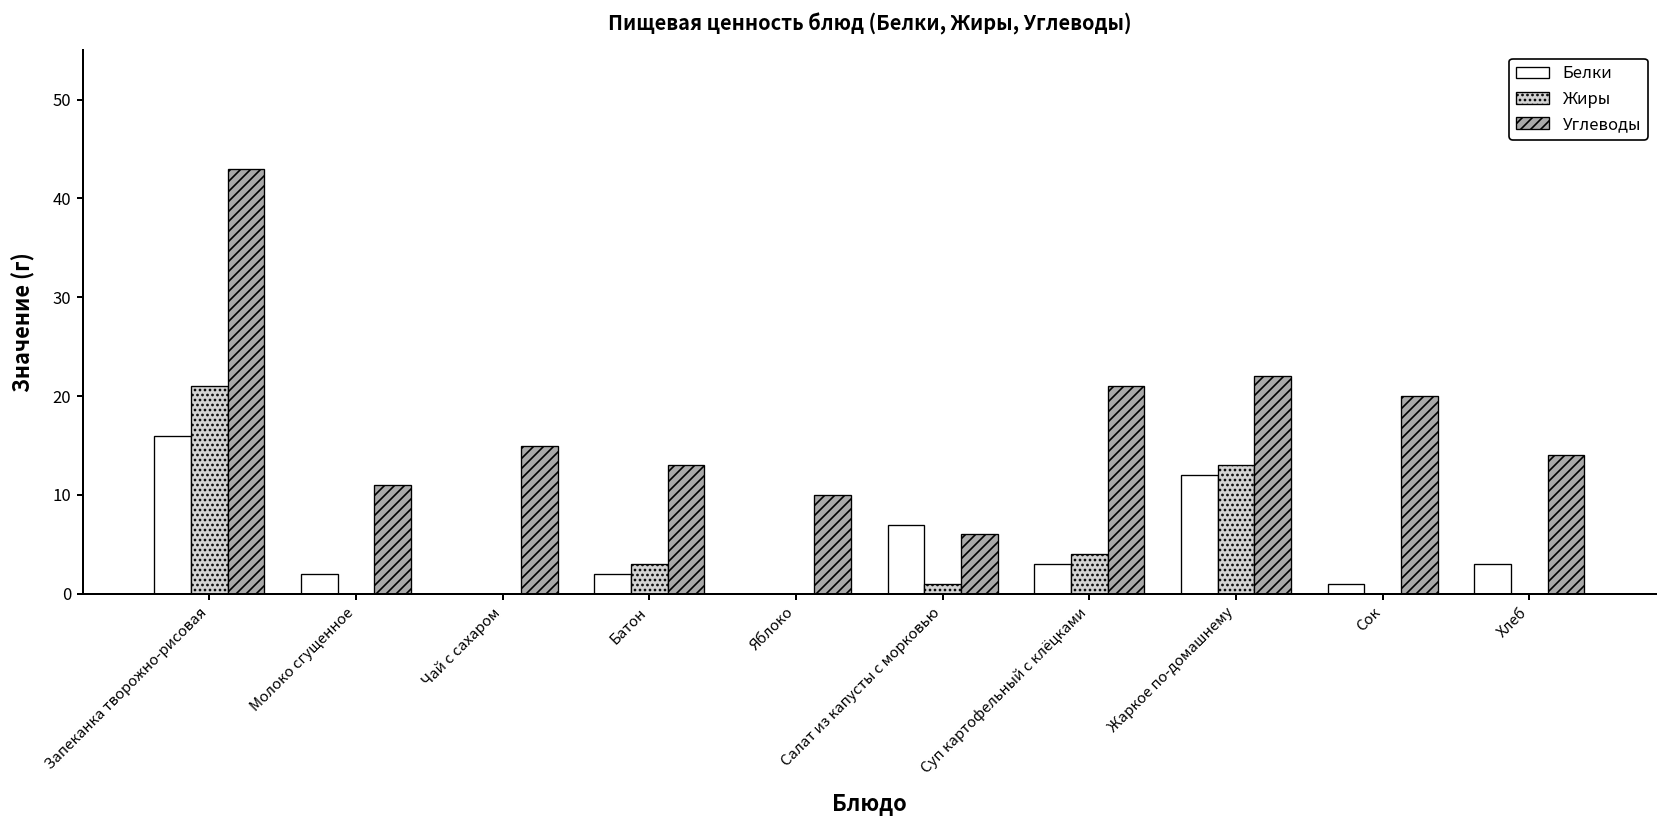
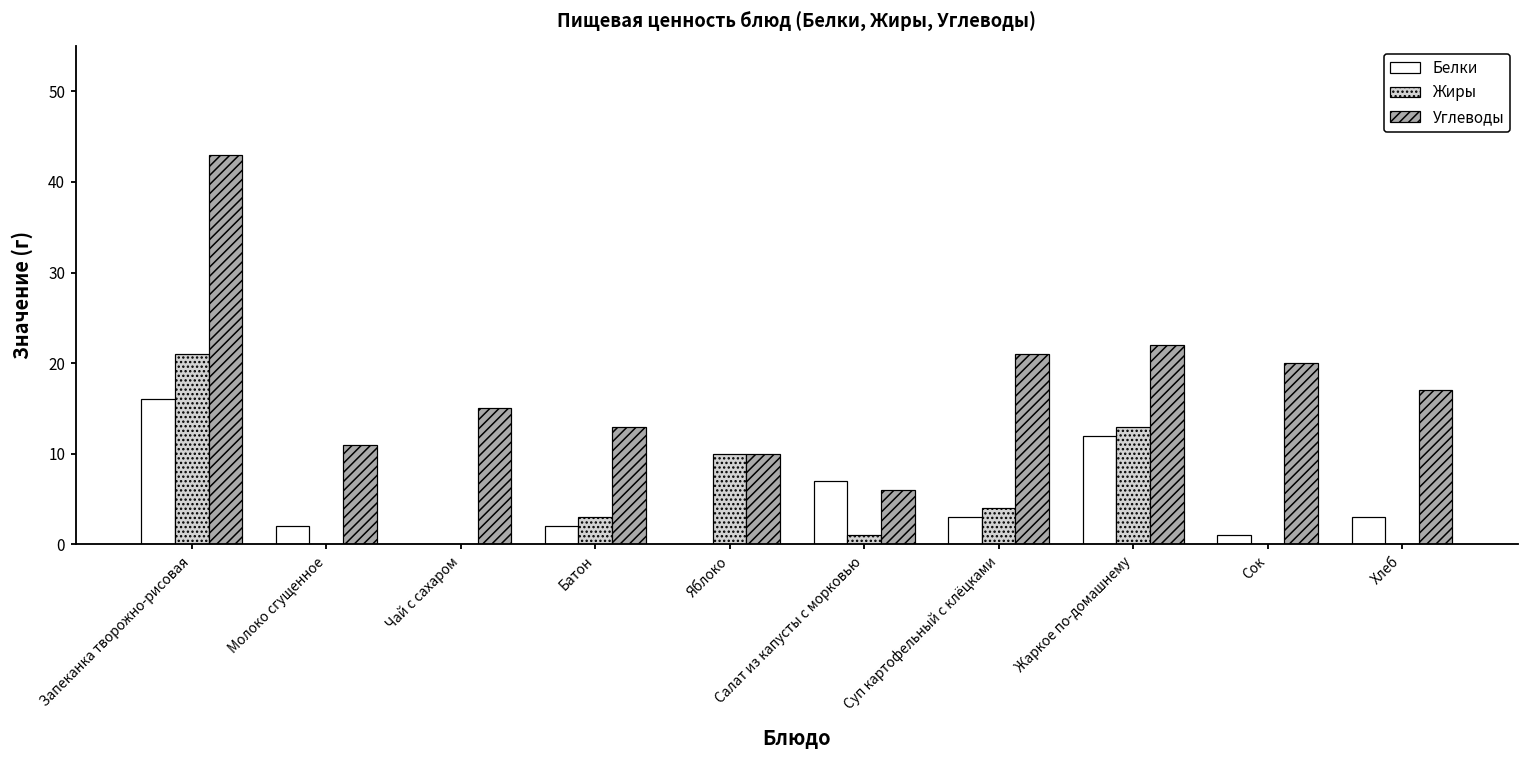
Жиры, Яблоко: 0 -> 10
Углеводы, Хлеб: 14 -> 17
